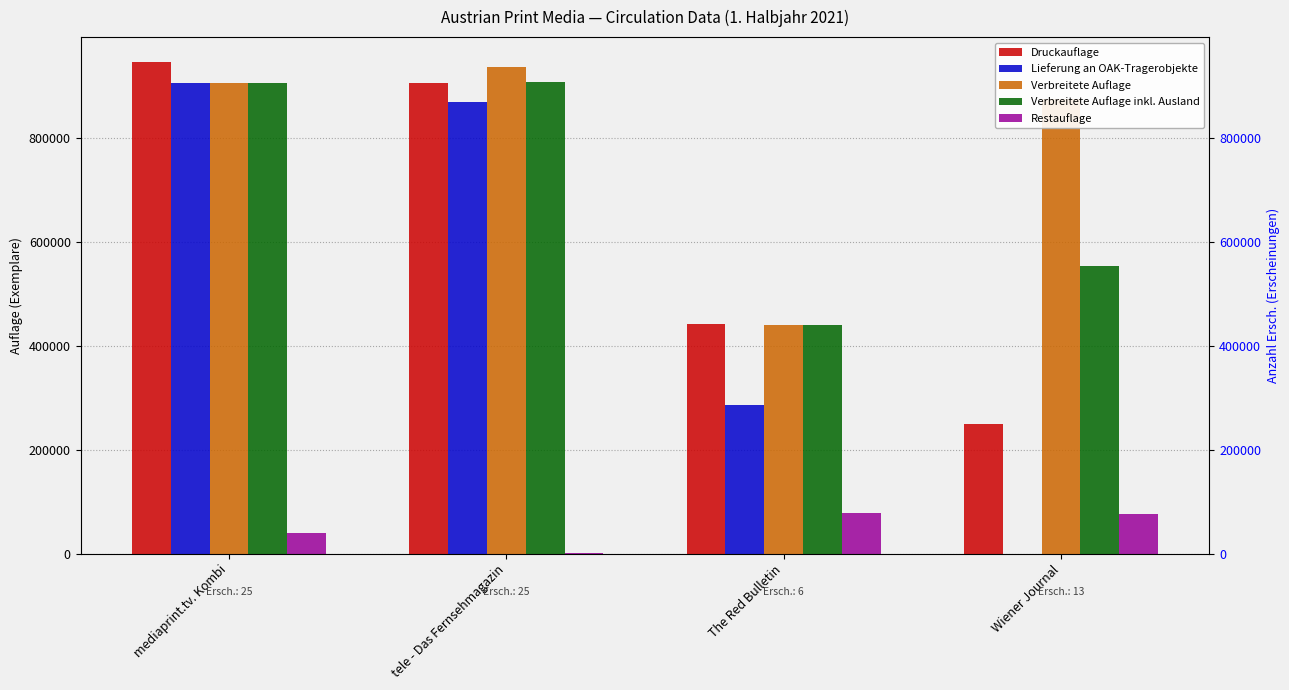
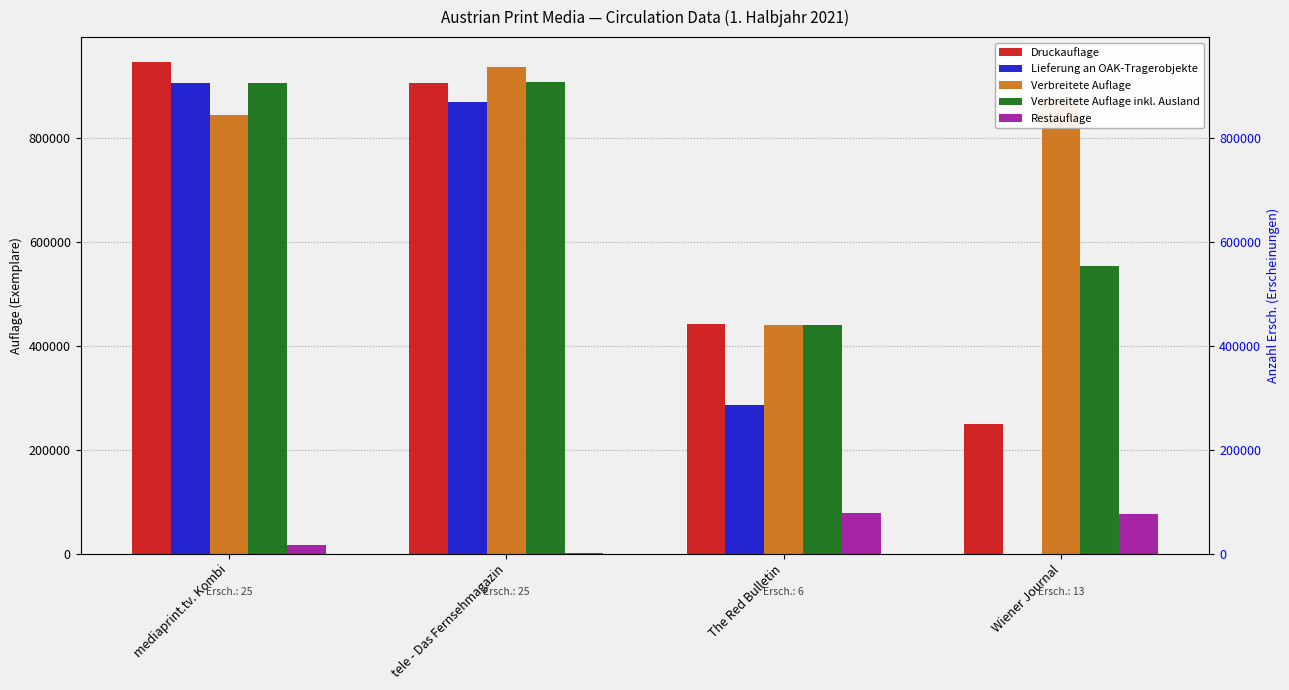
Verbreitete Auflage, mediaprint.tv. Kombi: 910000 -> 840000
Restauflage, mediaprint.tv. Kombi: 40000 -> 20000
